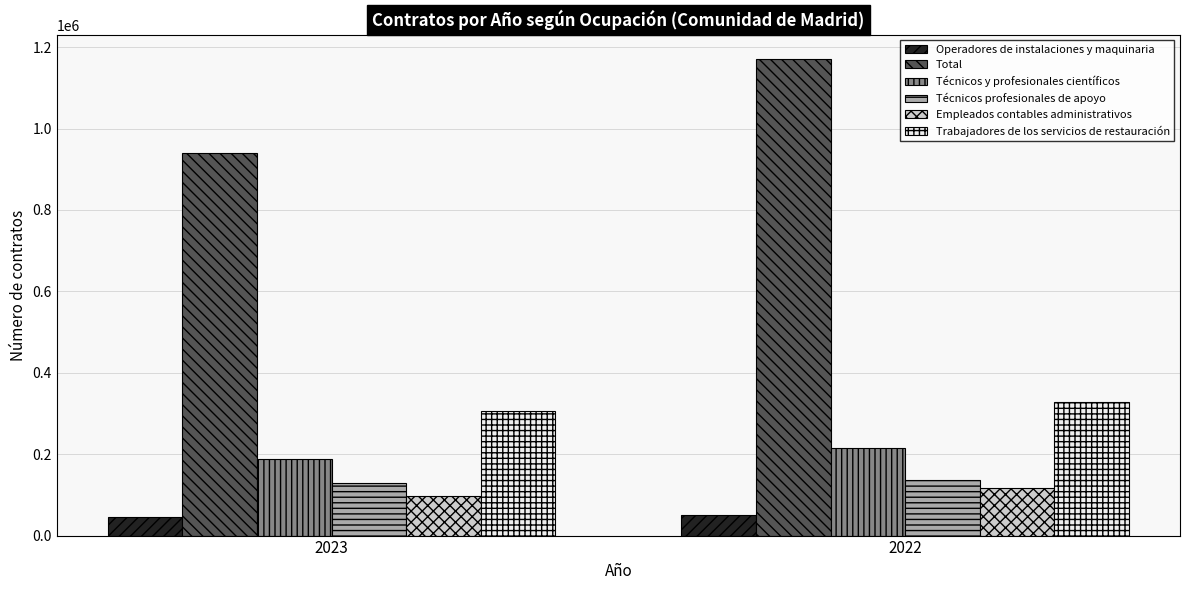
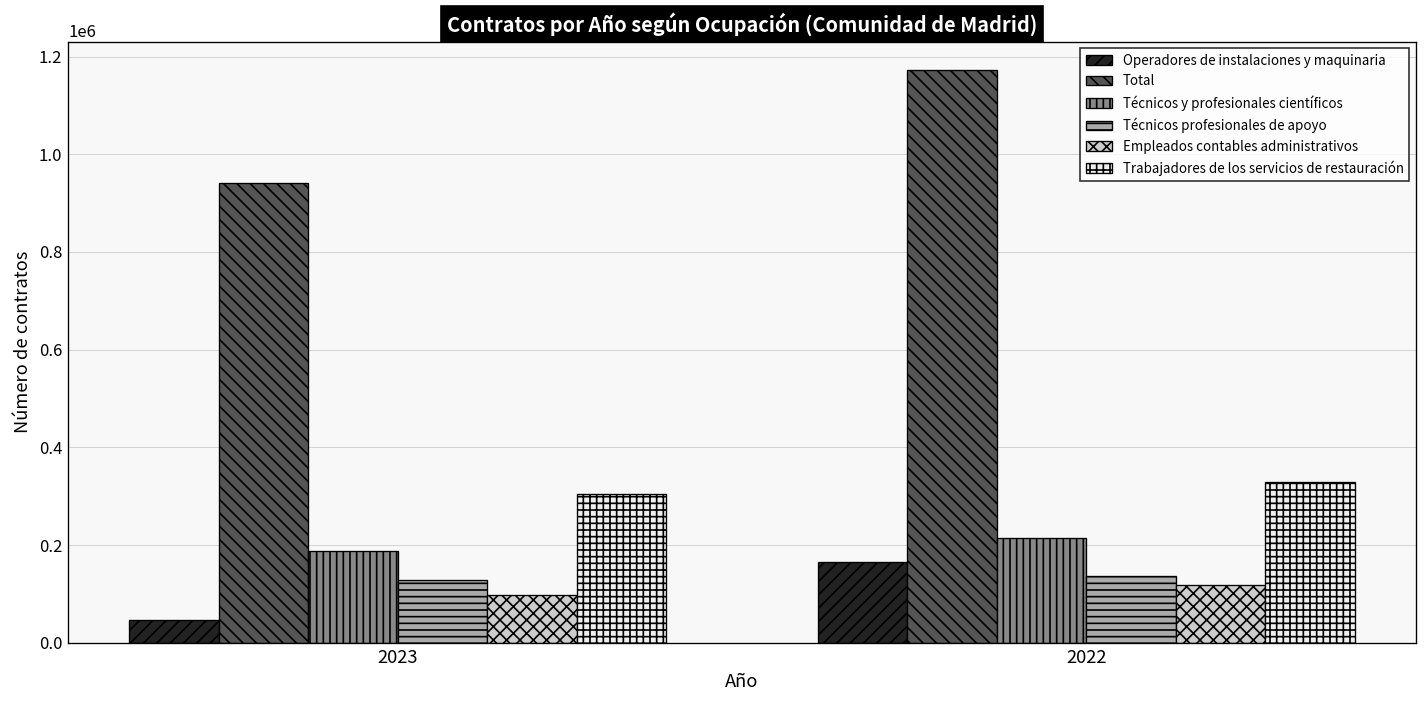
Operadores de instalaciones y maquinaria, 2022: 50000 -> 160000
